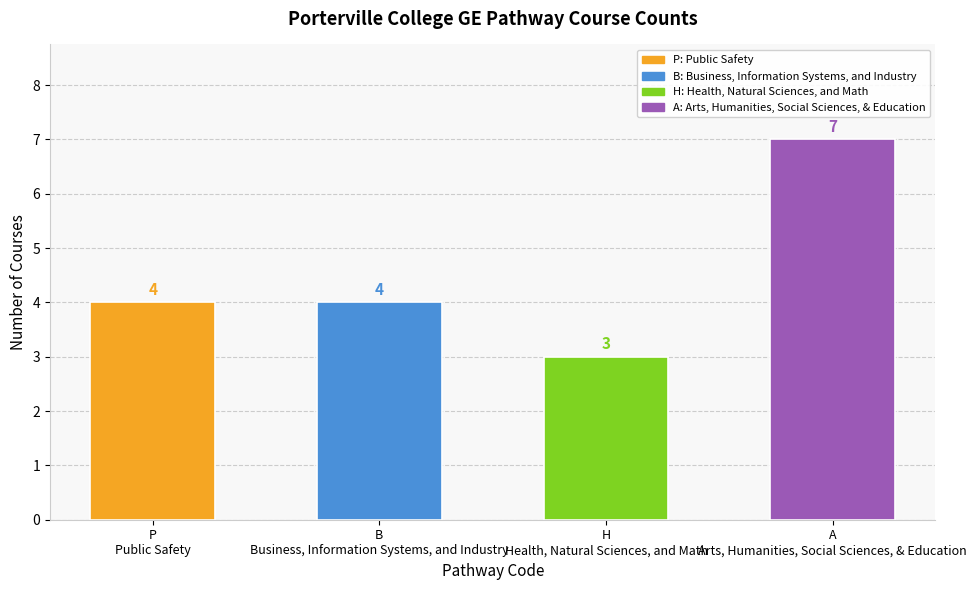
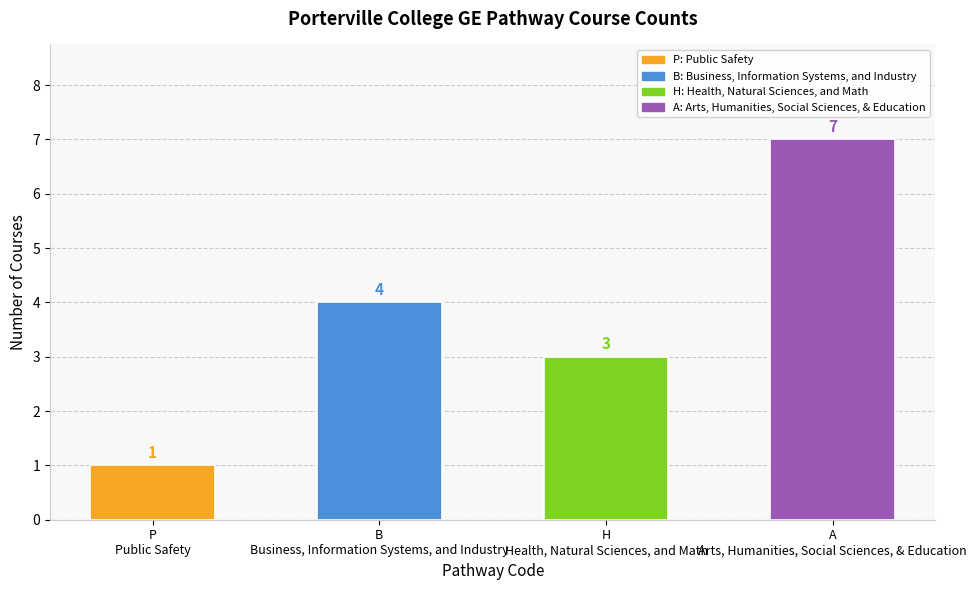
P Public Safety: 4 -> 1
